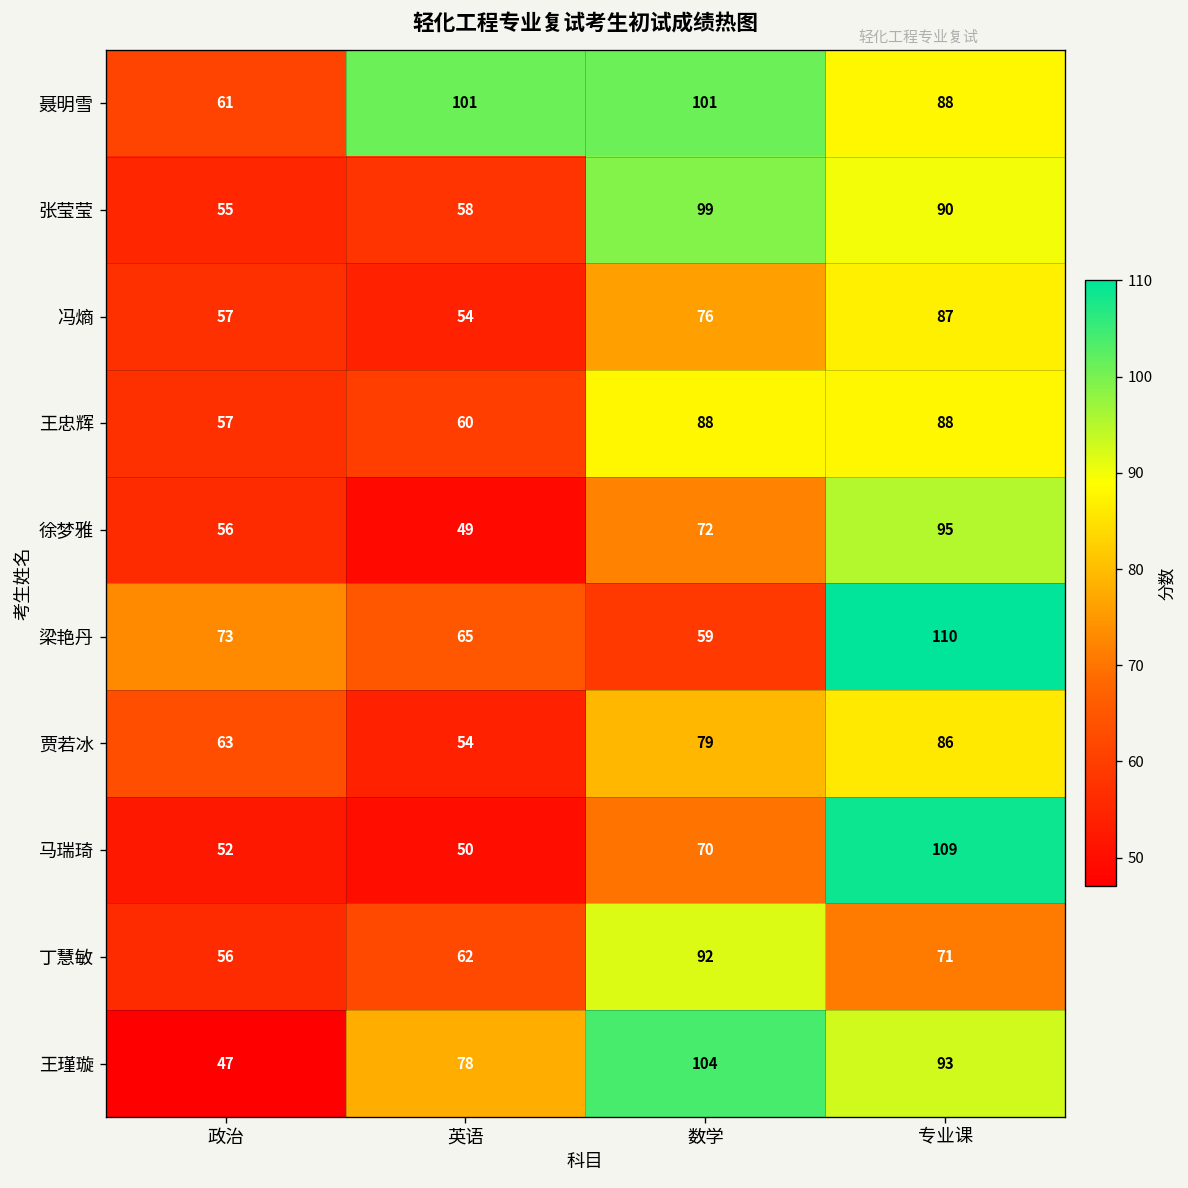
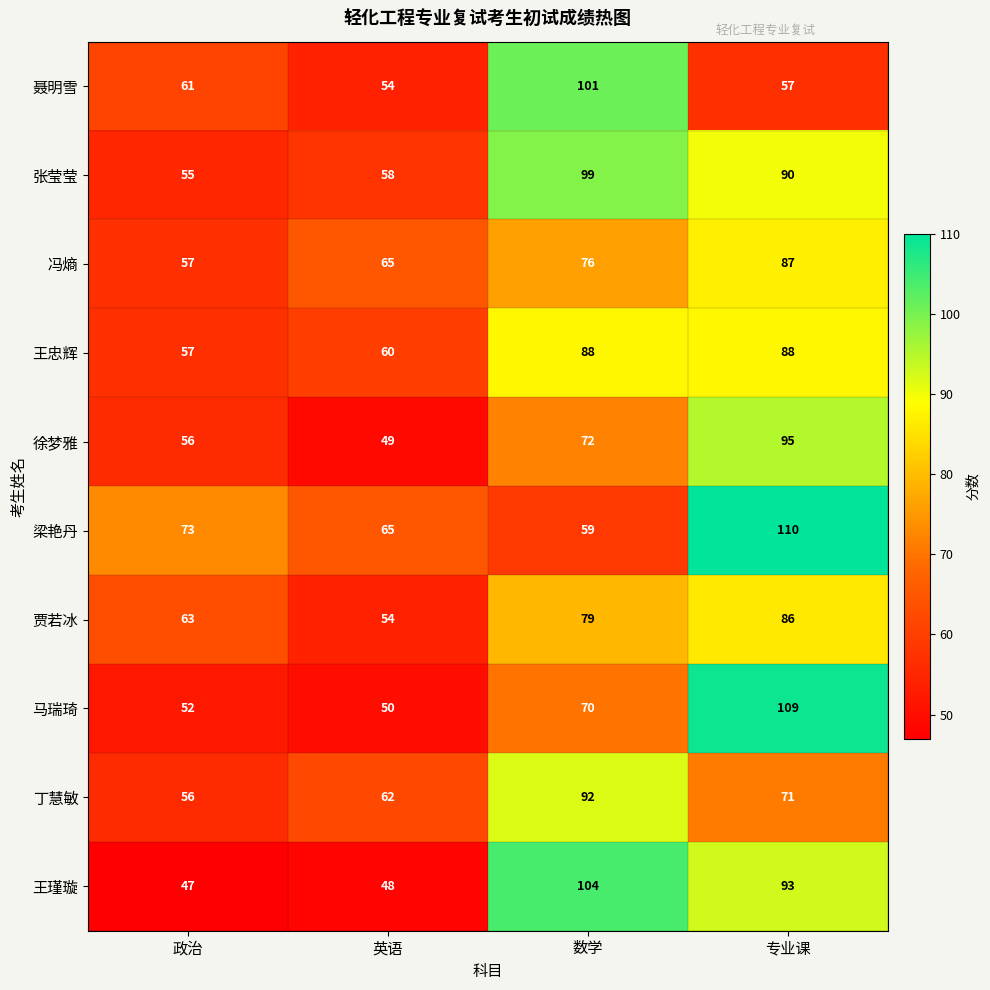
聂明雪, 英语: 101 -> 54
聂明雪, 专业课: 88 -> 57
冯熵, 英语: 54 -> 65
王瑾璇, 英语: 78 -> 48
